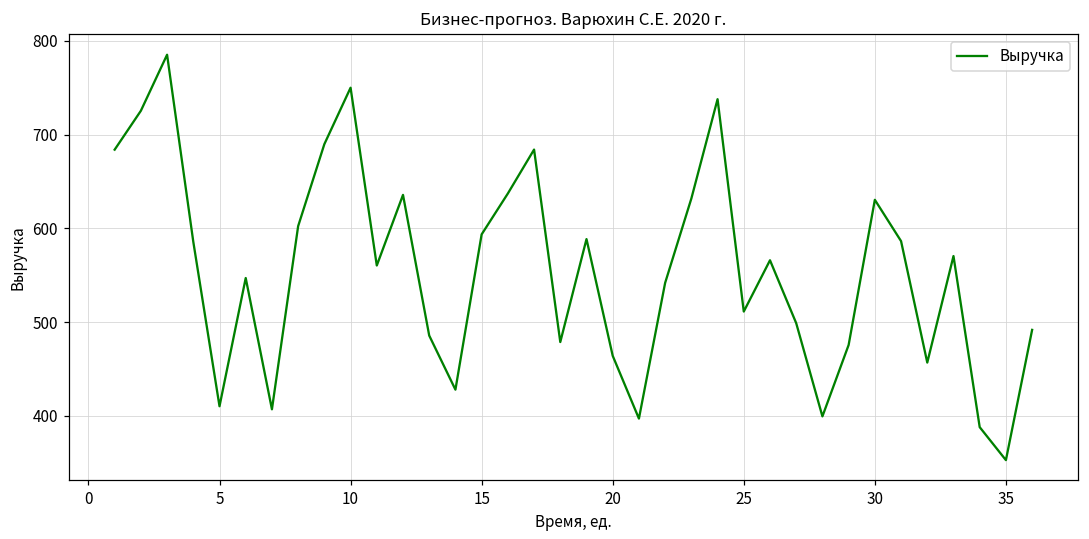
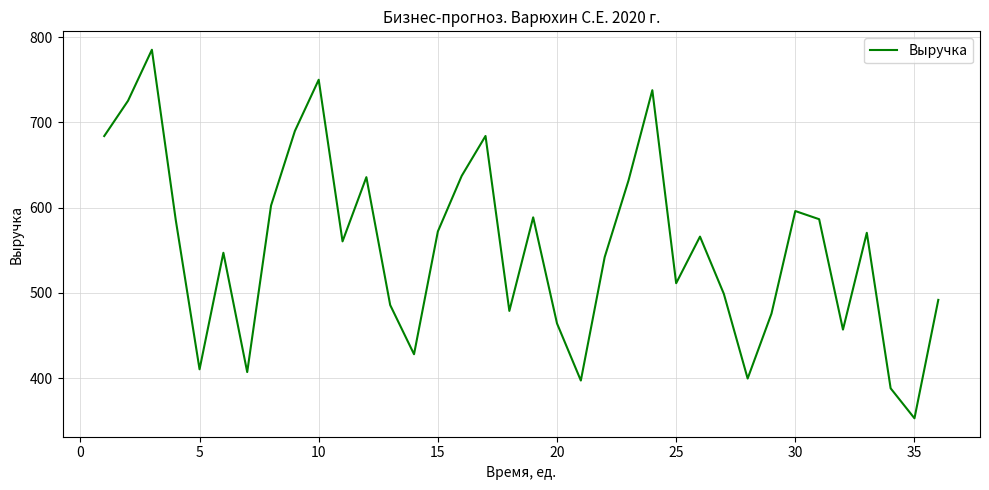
15: 590 -> 570
30: 630 -> 600
